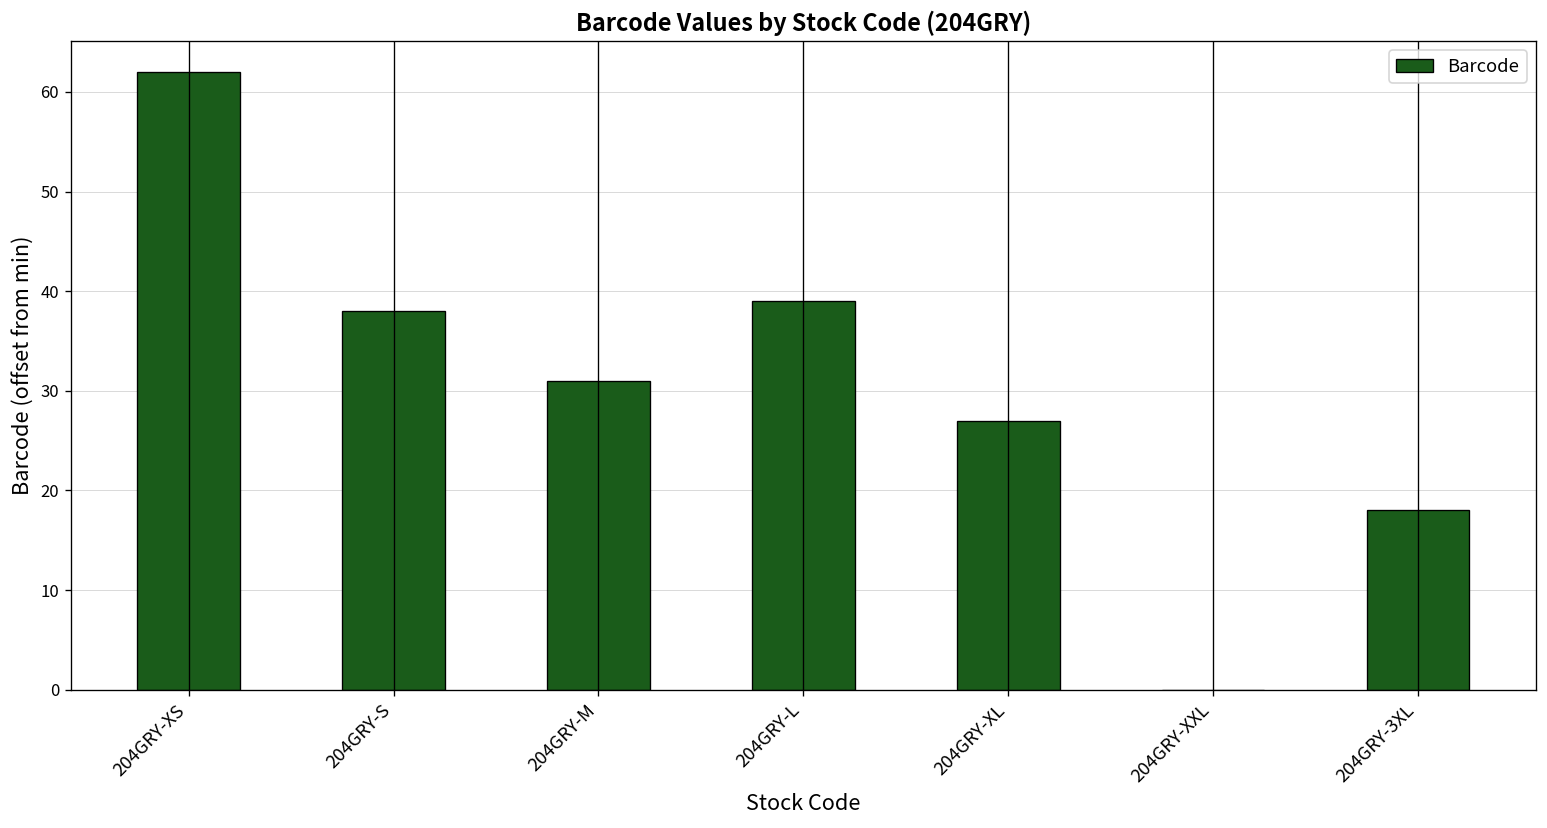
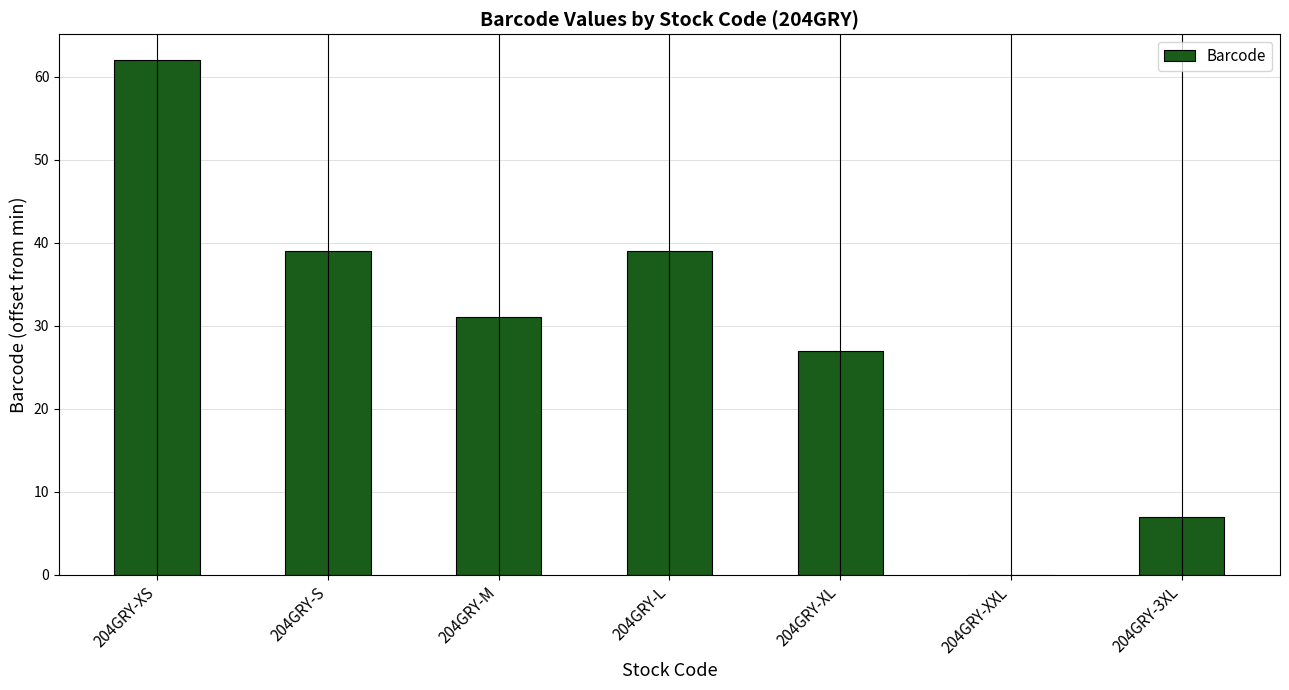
204GRY-S: 38 -> 39
204GRY-3XL: 18 -> 7
